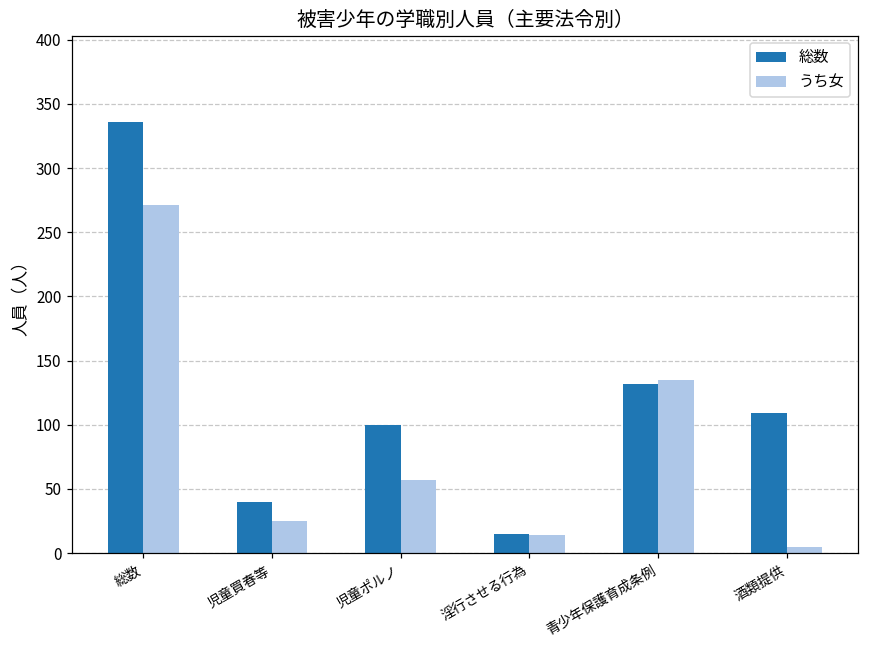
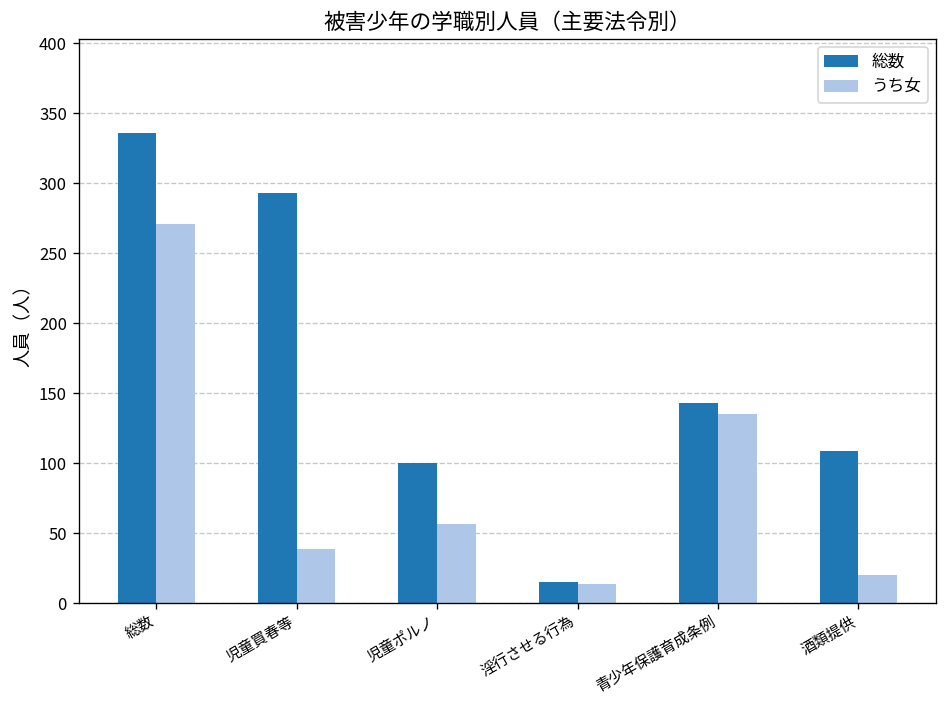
総数, 児童買春等: 40 -> 293
うち女, 児童買春等: 25 -> 39
総数, 青少年保護育成条例: 132 -> 143
うち女, 酒類提供: 5 -> 20
